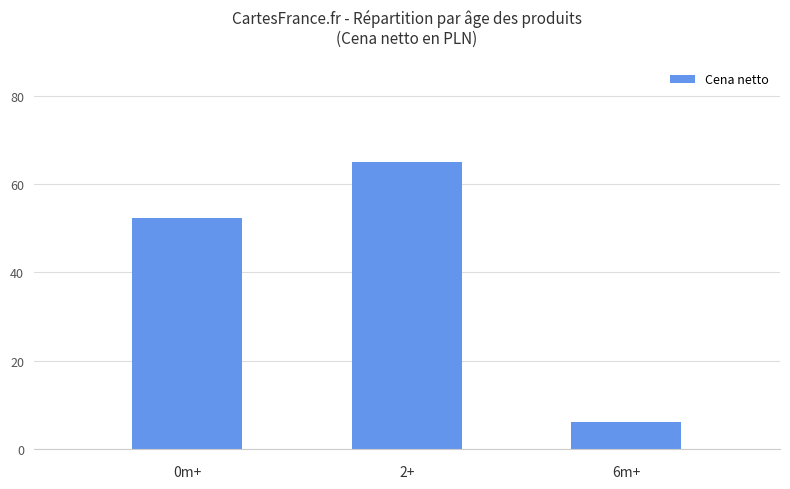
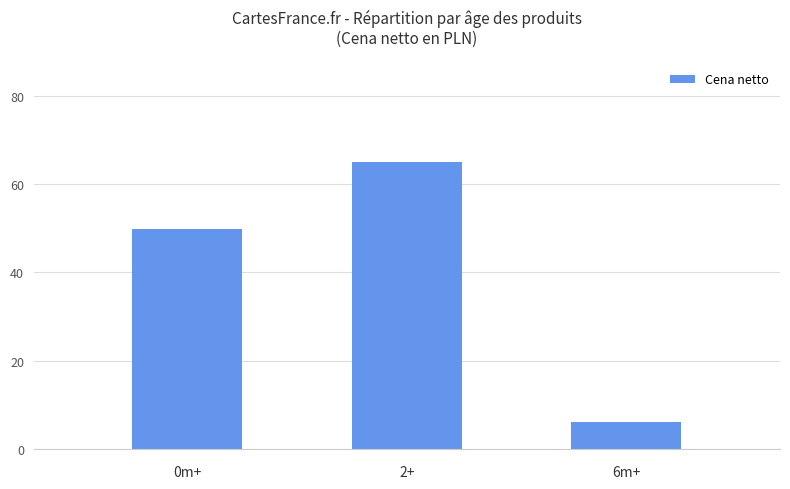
0m+: 52 -> 50
